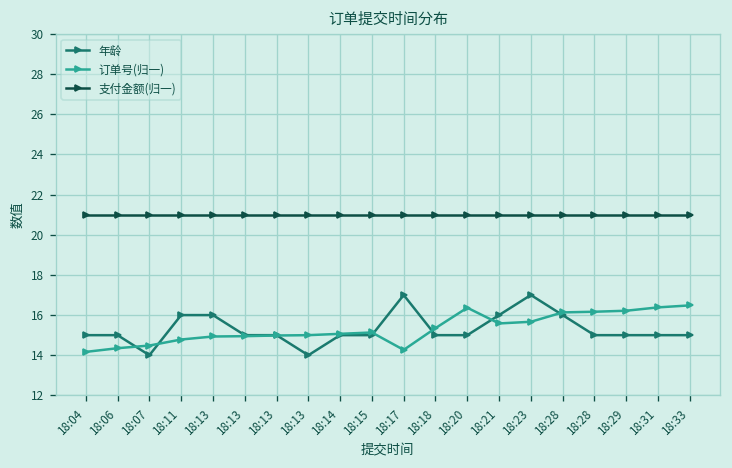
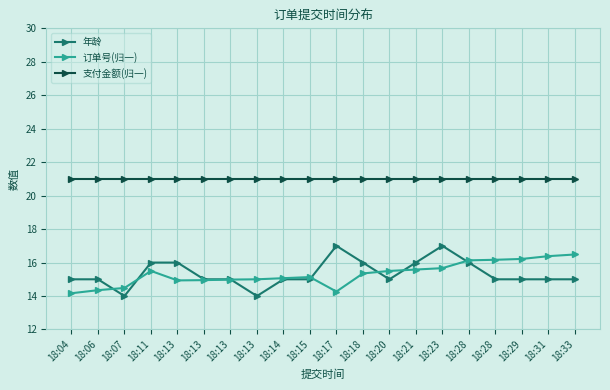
订单号(归一), 18:11: 14.8 -> 15.5
年龄, 18:18: 15 -> 16
订单号(归一), 18:20: 16.4 -> 15.5
